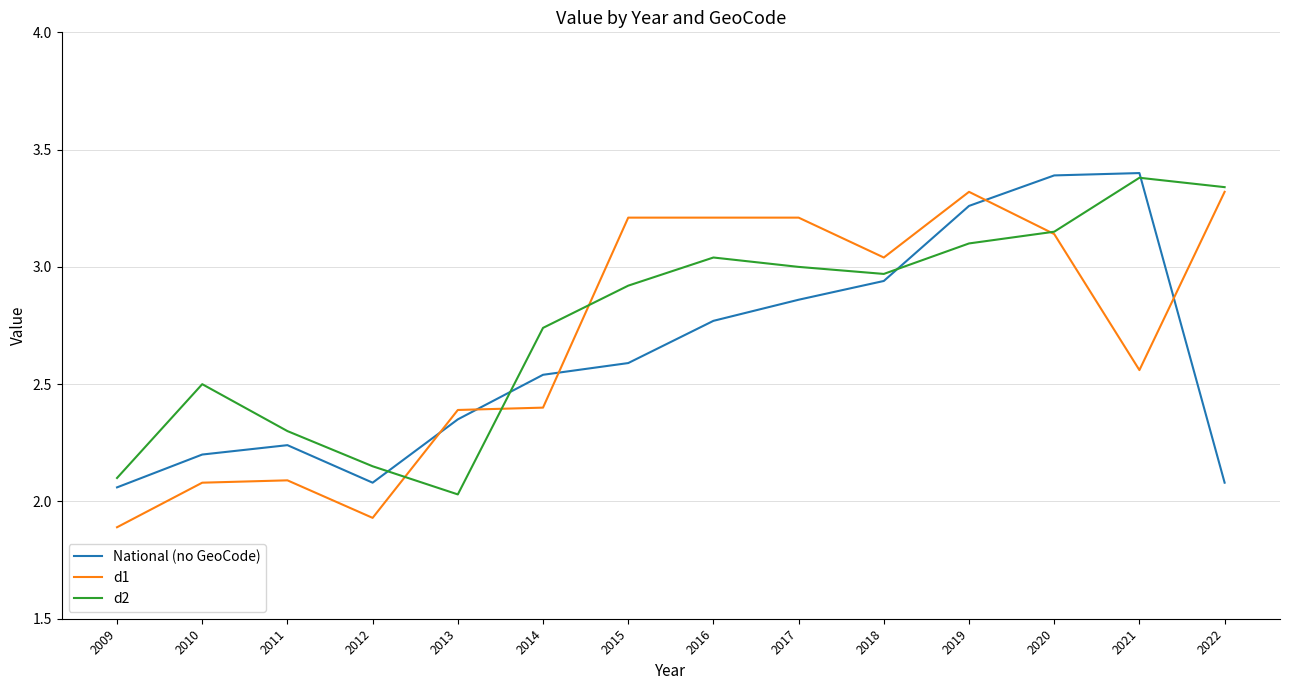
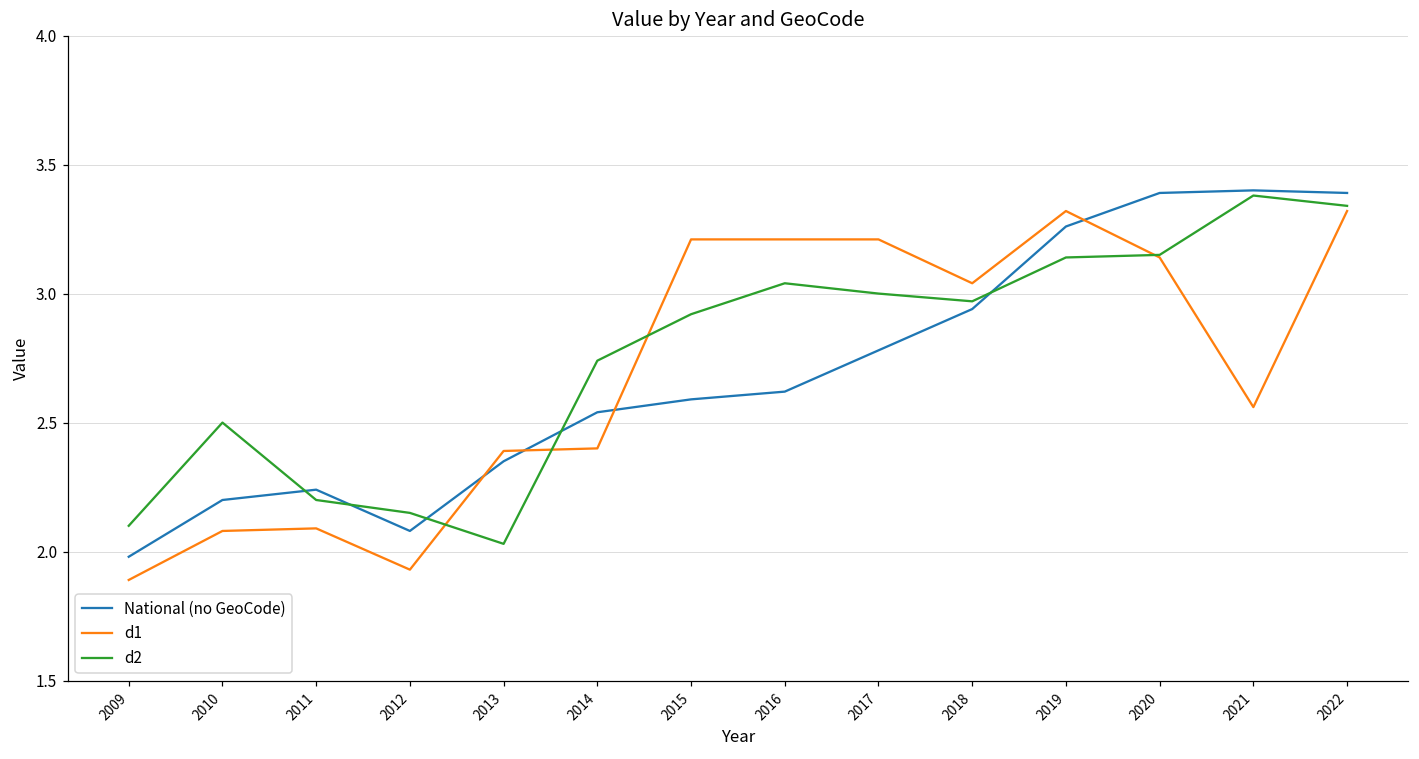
National (no GeoCode), 2009: 2.06 -> 1.98
d2, 2011: 2.3 -> 2.2
National (no GeoCode), 2016: 2.77 -> 2.62
National (no GeoCode), 2017: 2.86 -> 2.78
d2, 2019: 3.10 -> 3.14
National (no GeoCode), 2022: 2.08 -> 3.39
